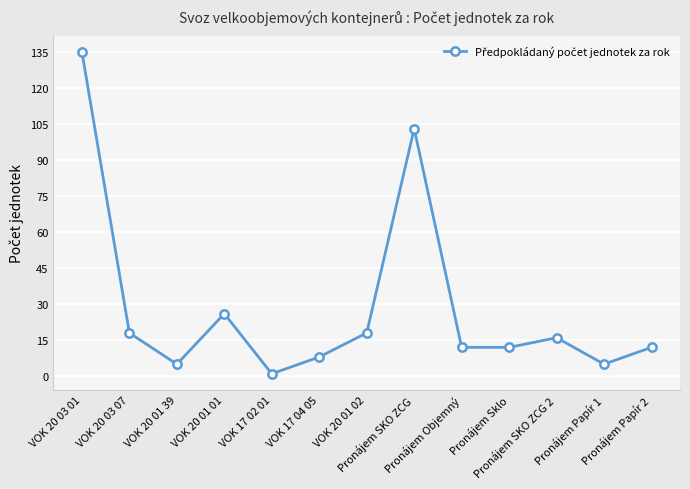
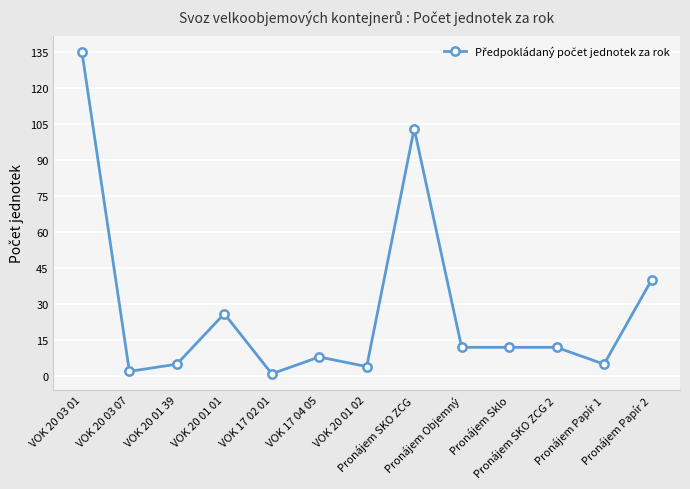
VOK 20 03 07: 18 -> 2
VOK 20 01 02: 18 -> 4
Pronájem SKO ZCG 2: 16 -> 12
Pronájem Papír 2: 12 -> 40
